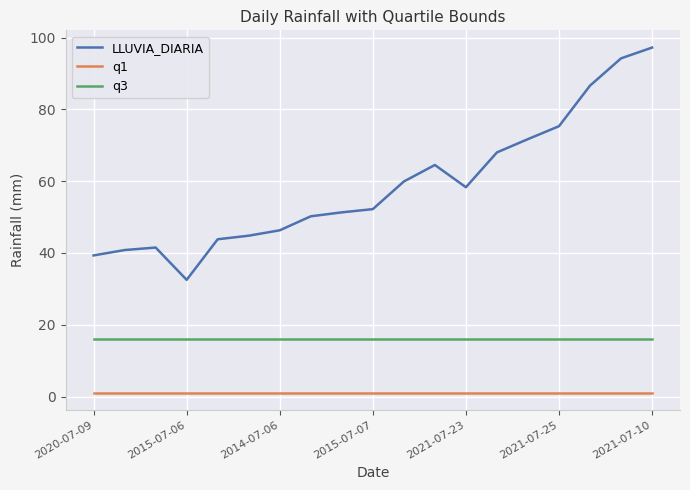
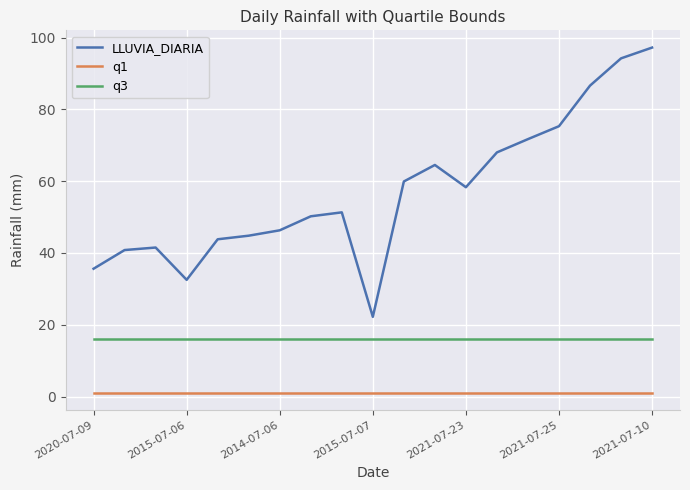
LLUVIA_DIARIA, 2020-07-09: 39 -> 36
LLUVIA_DIARIA, 2015-07-07: 52 -> 22
